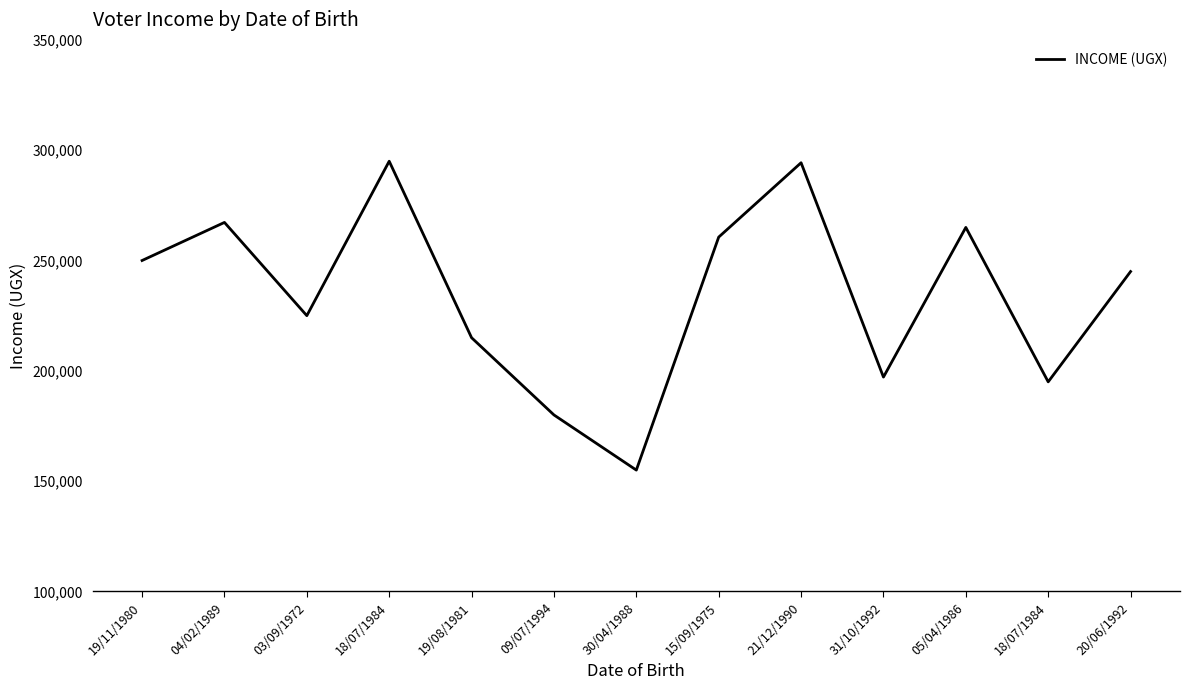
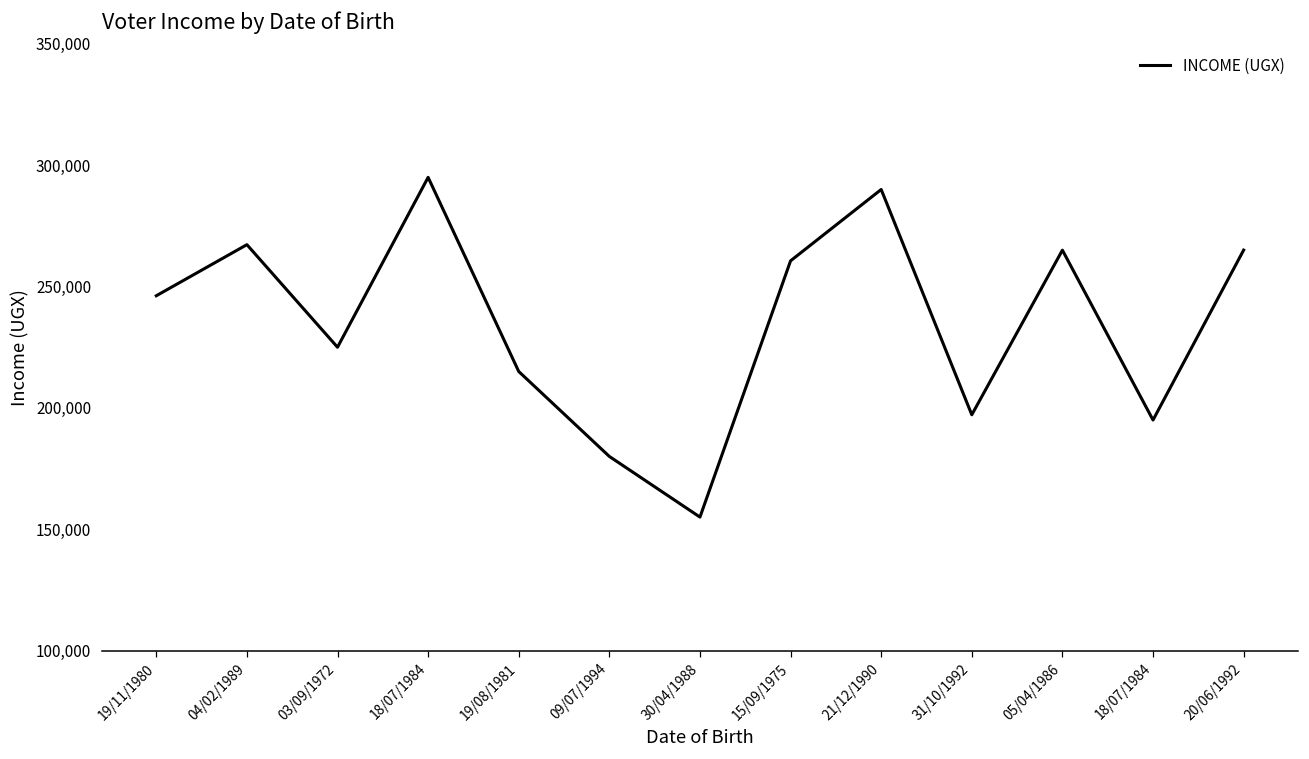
19/11/1980: 250,000 -> 246,000
21/12/1990: 294,000 -> 290,000
20/06/1992: 245,000 -> 265,000
